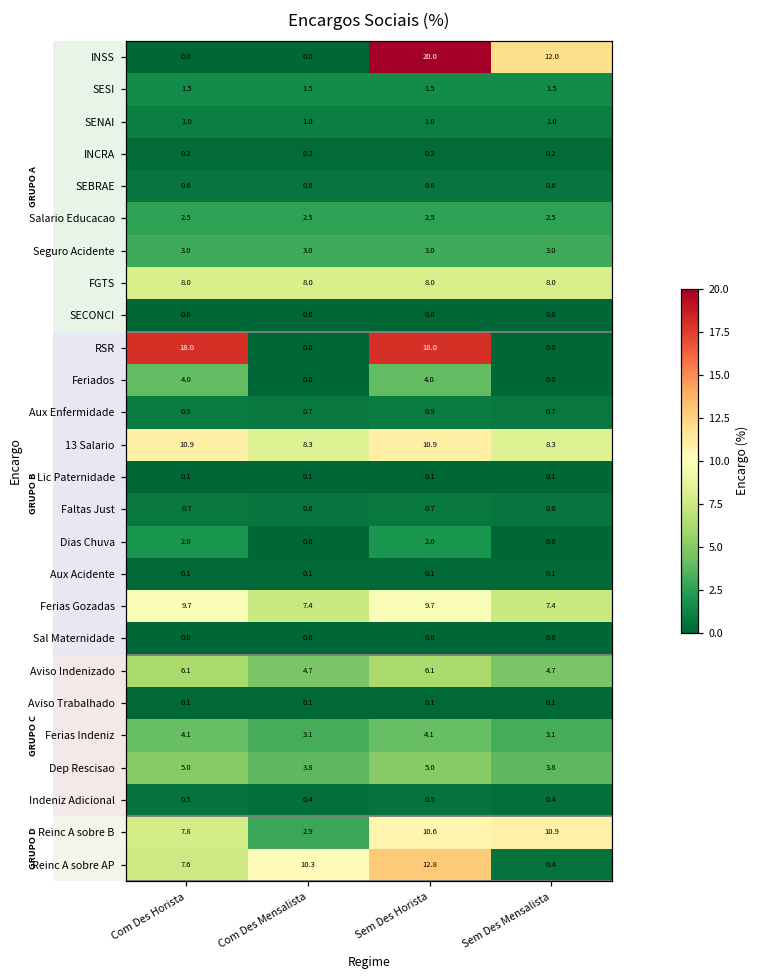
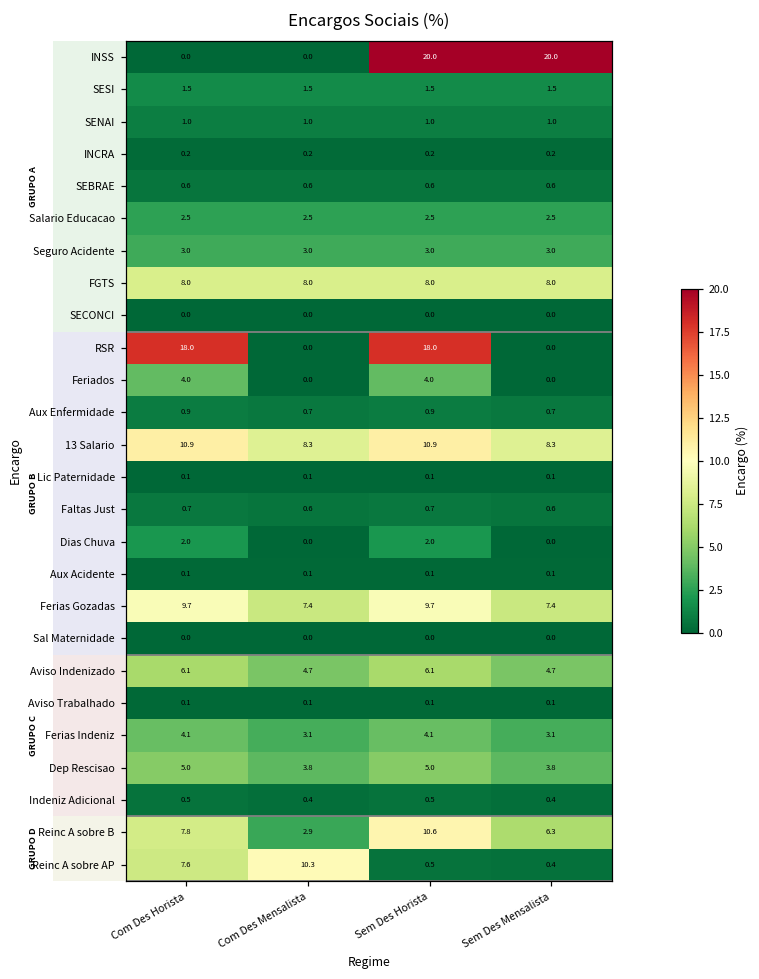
INSS, Sem Des Mensalista: 12.0 -> 20.0
Reinc A sobre B, Sem Des Mensalista: 10.9 -> 6.3
Reinc A sobre AP, Sem Des Horista: 12.8 -> 0.5
